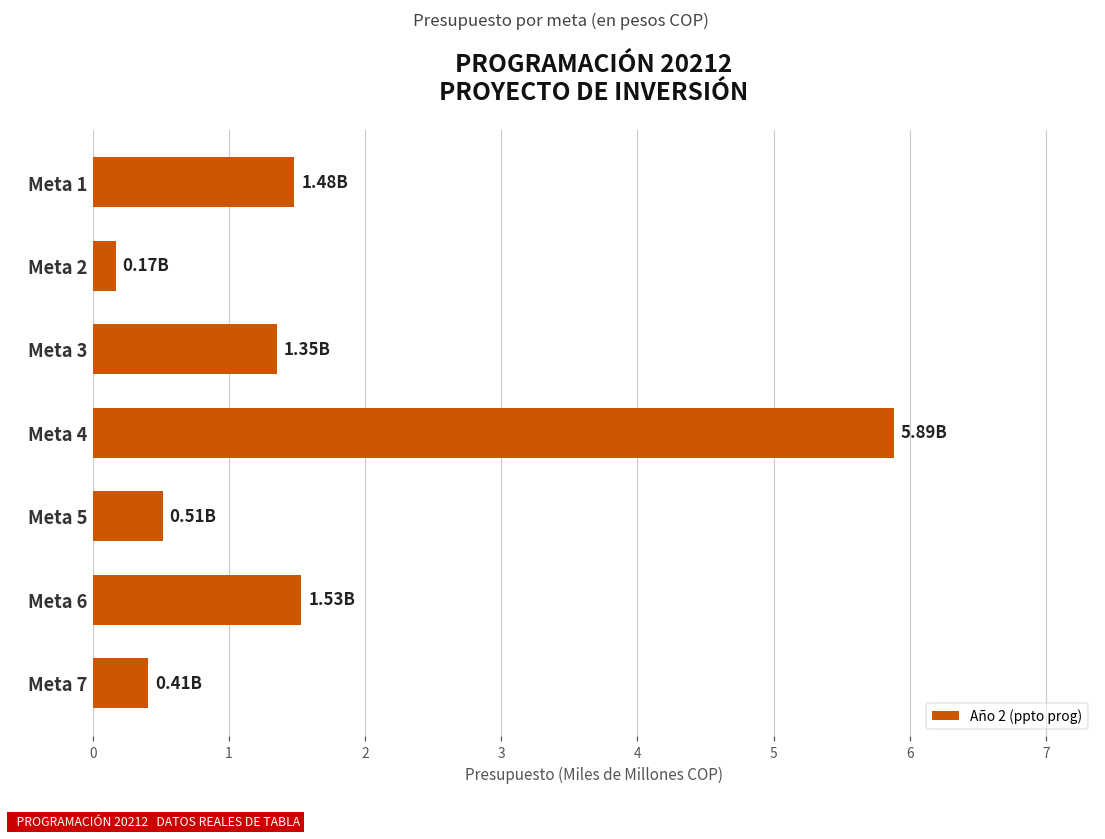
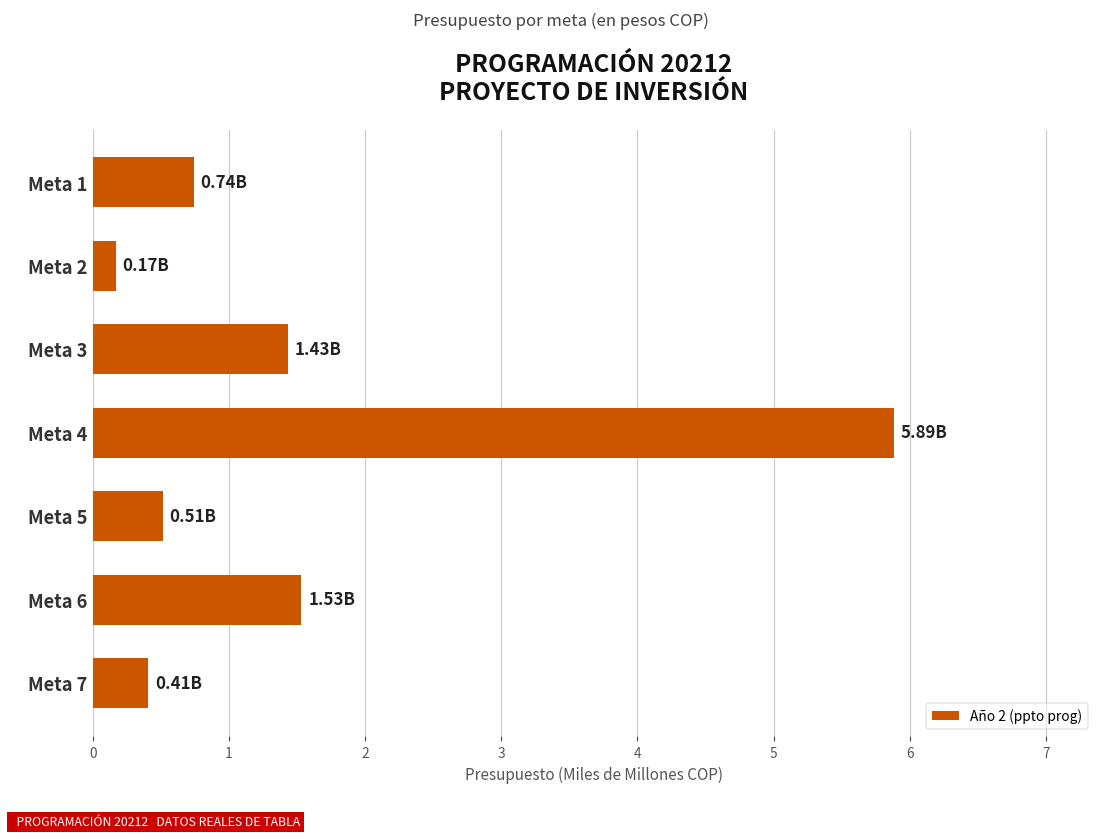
Meta 1: 1.48B -> 0.74B
Meta 3: 1.35B -> 1.43B
